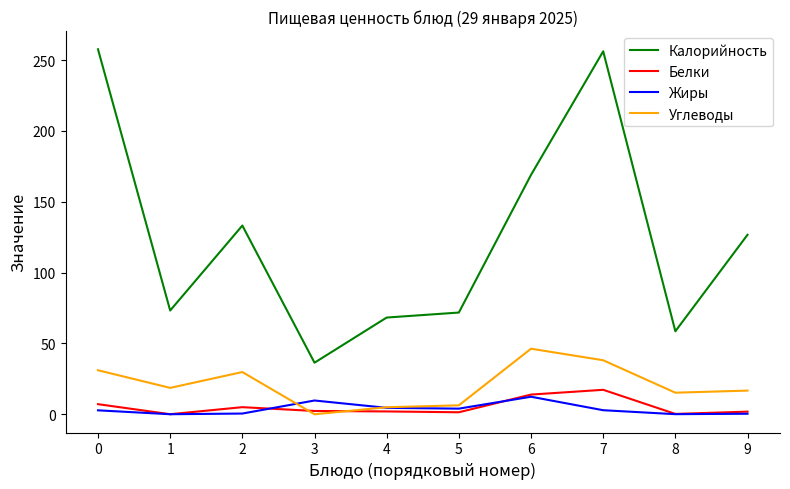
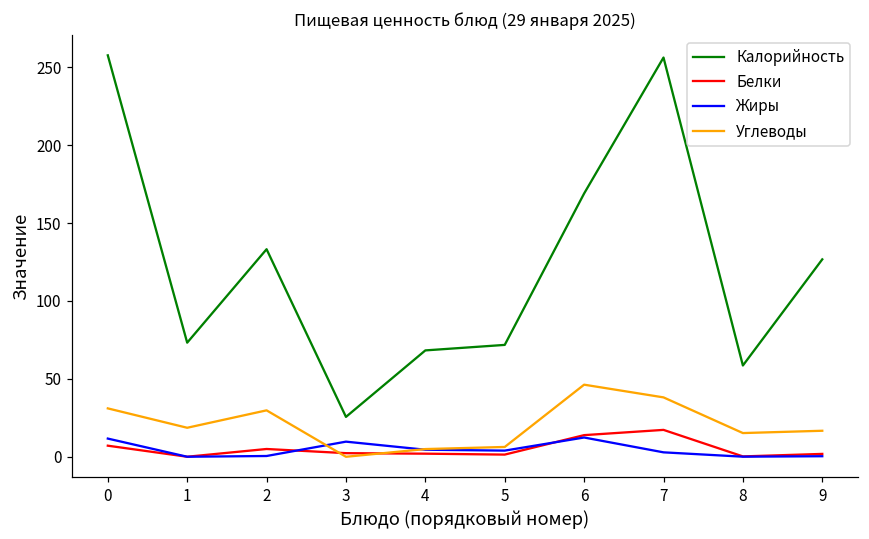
Жиры, 0: 3 -> 12
Калорийность, 3: 36 -> 26
